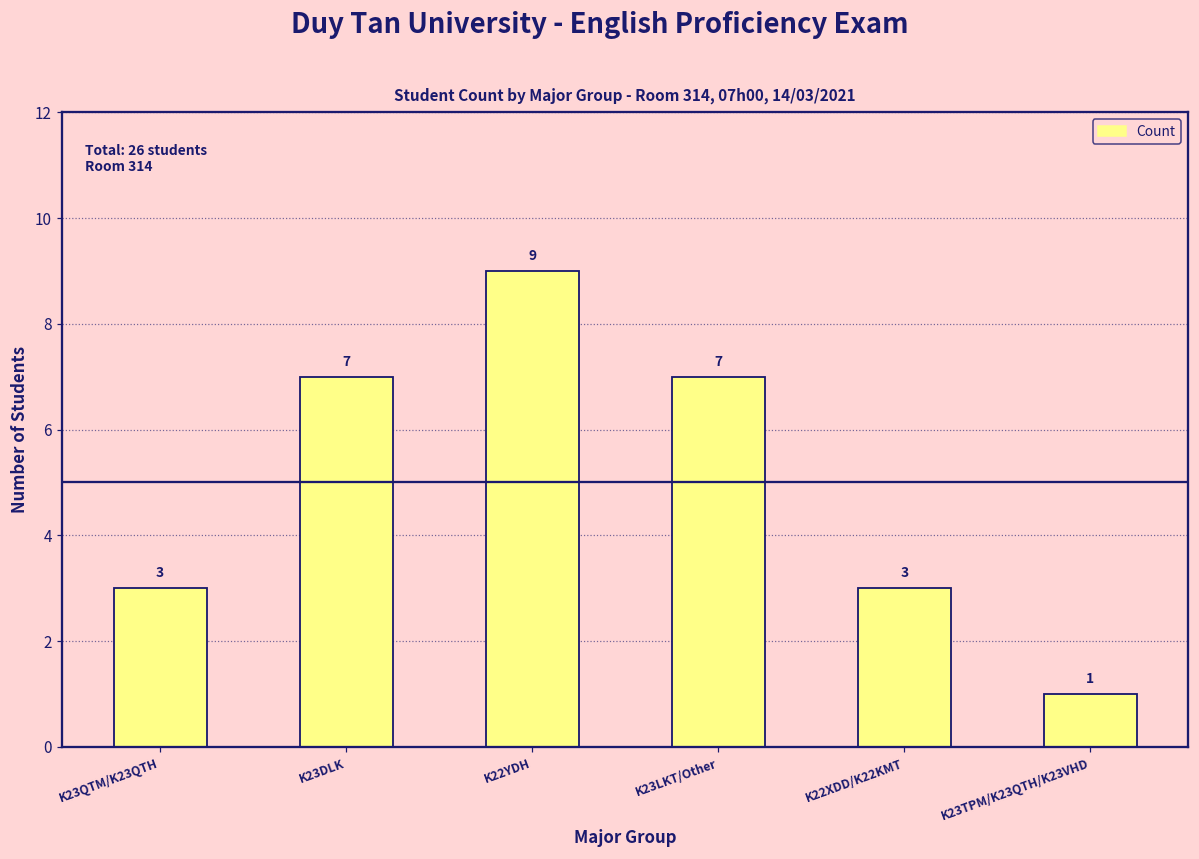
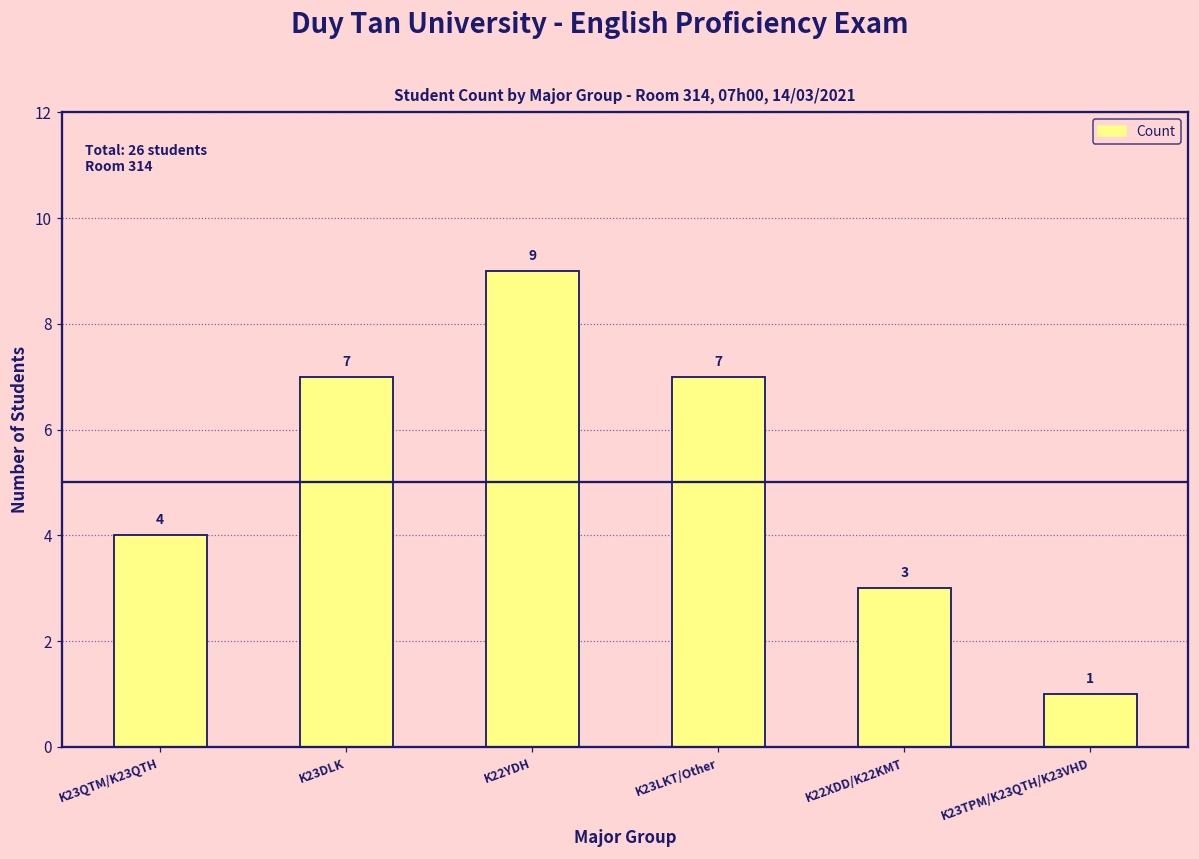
K23QTM/K23QTH: 3 -> 4
